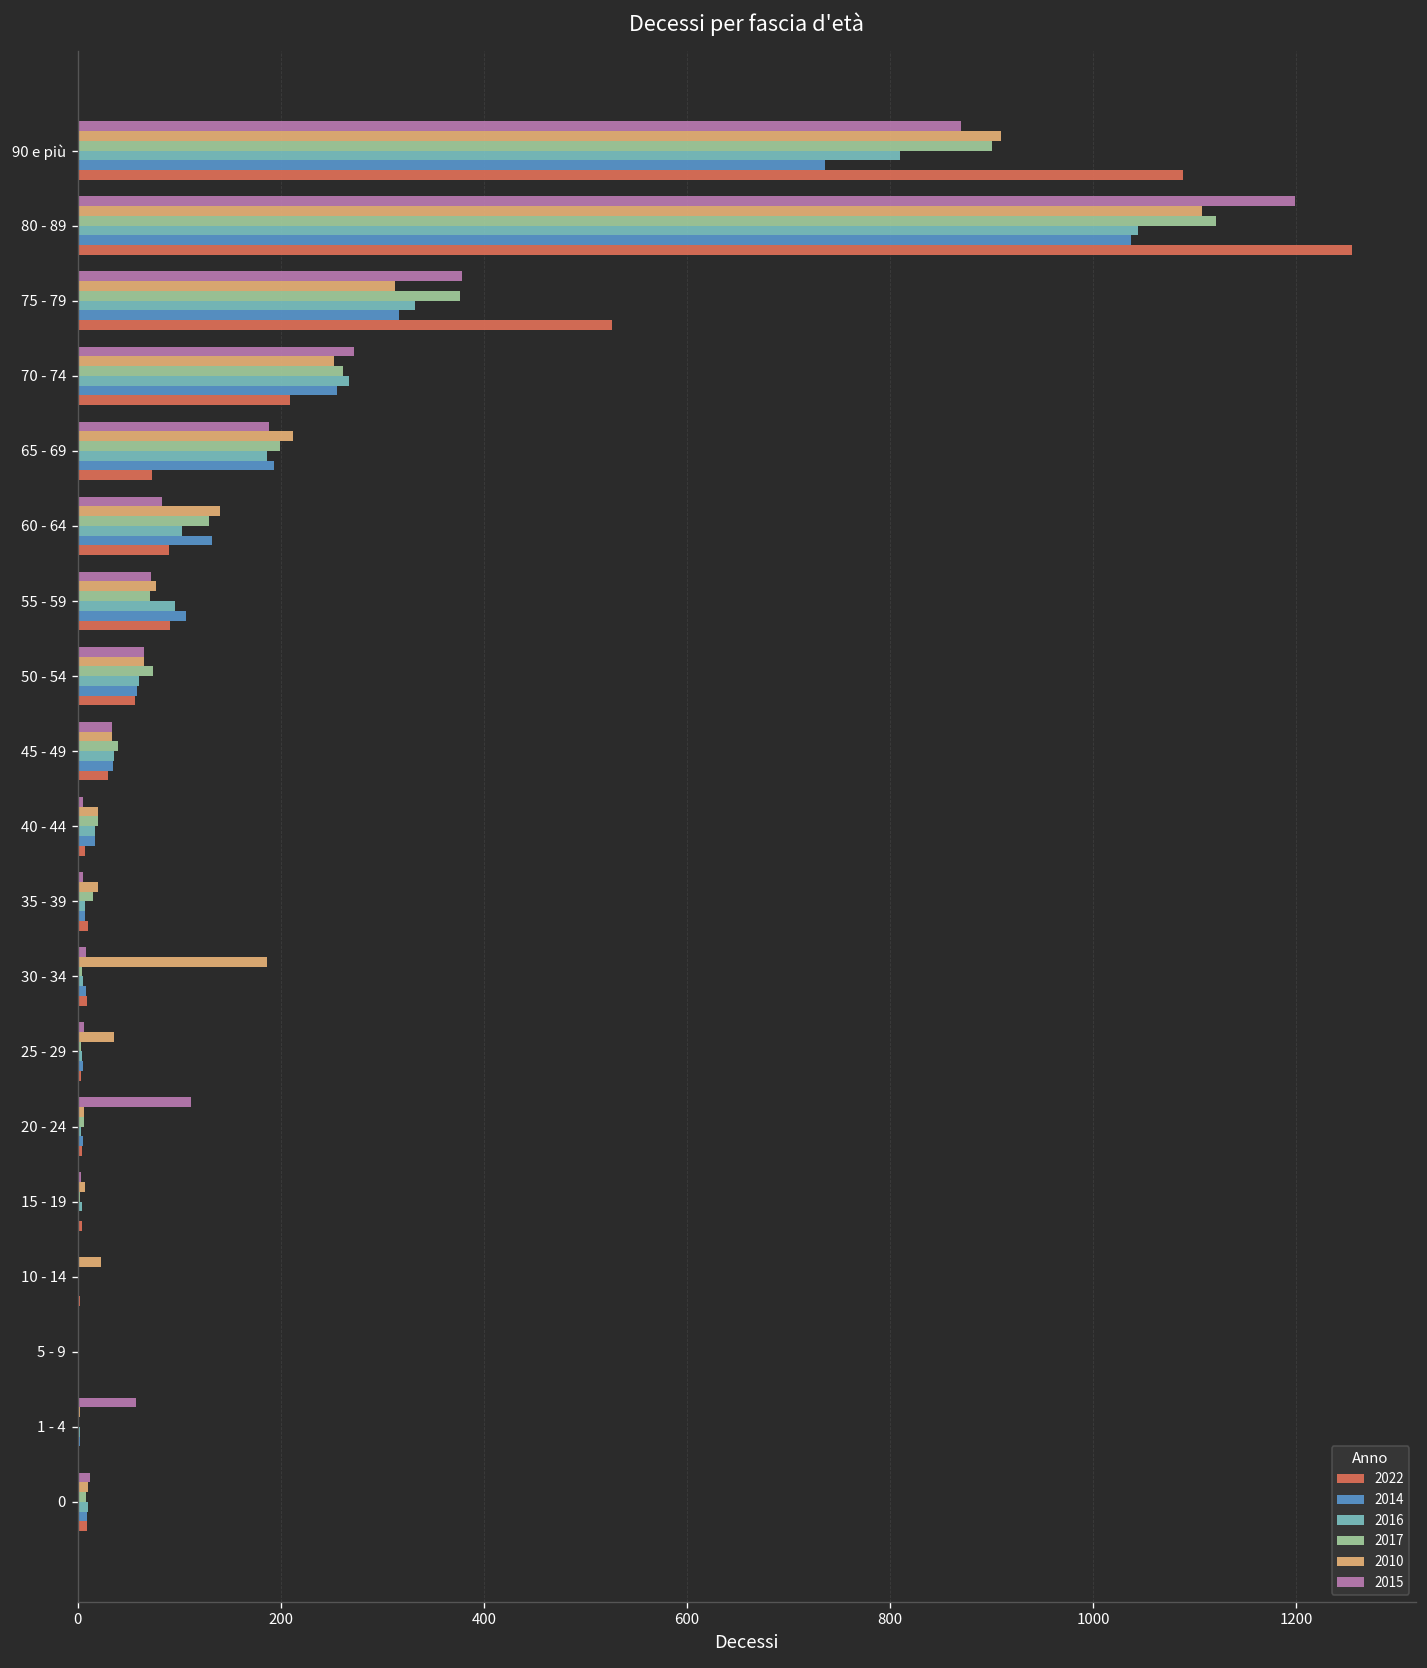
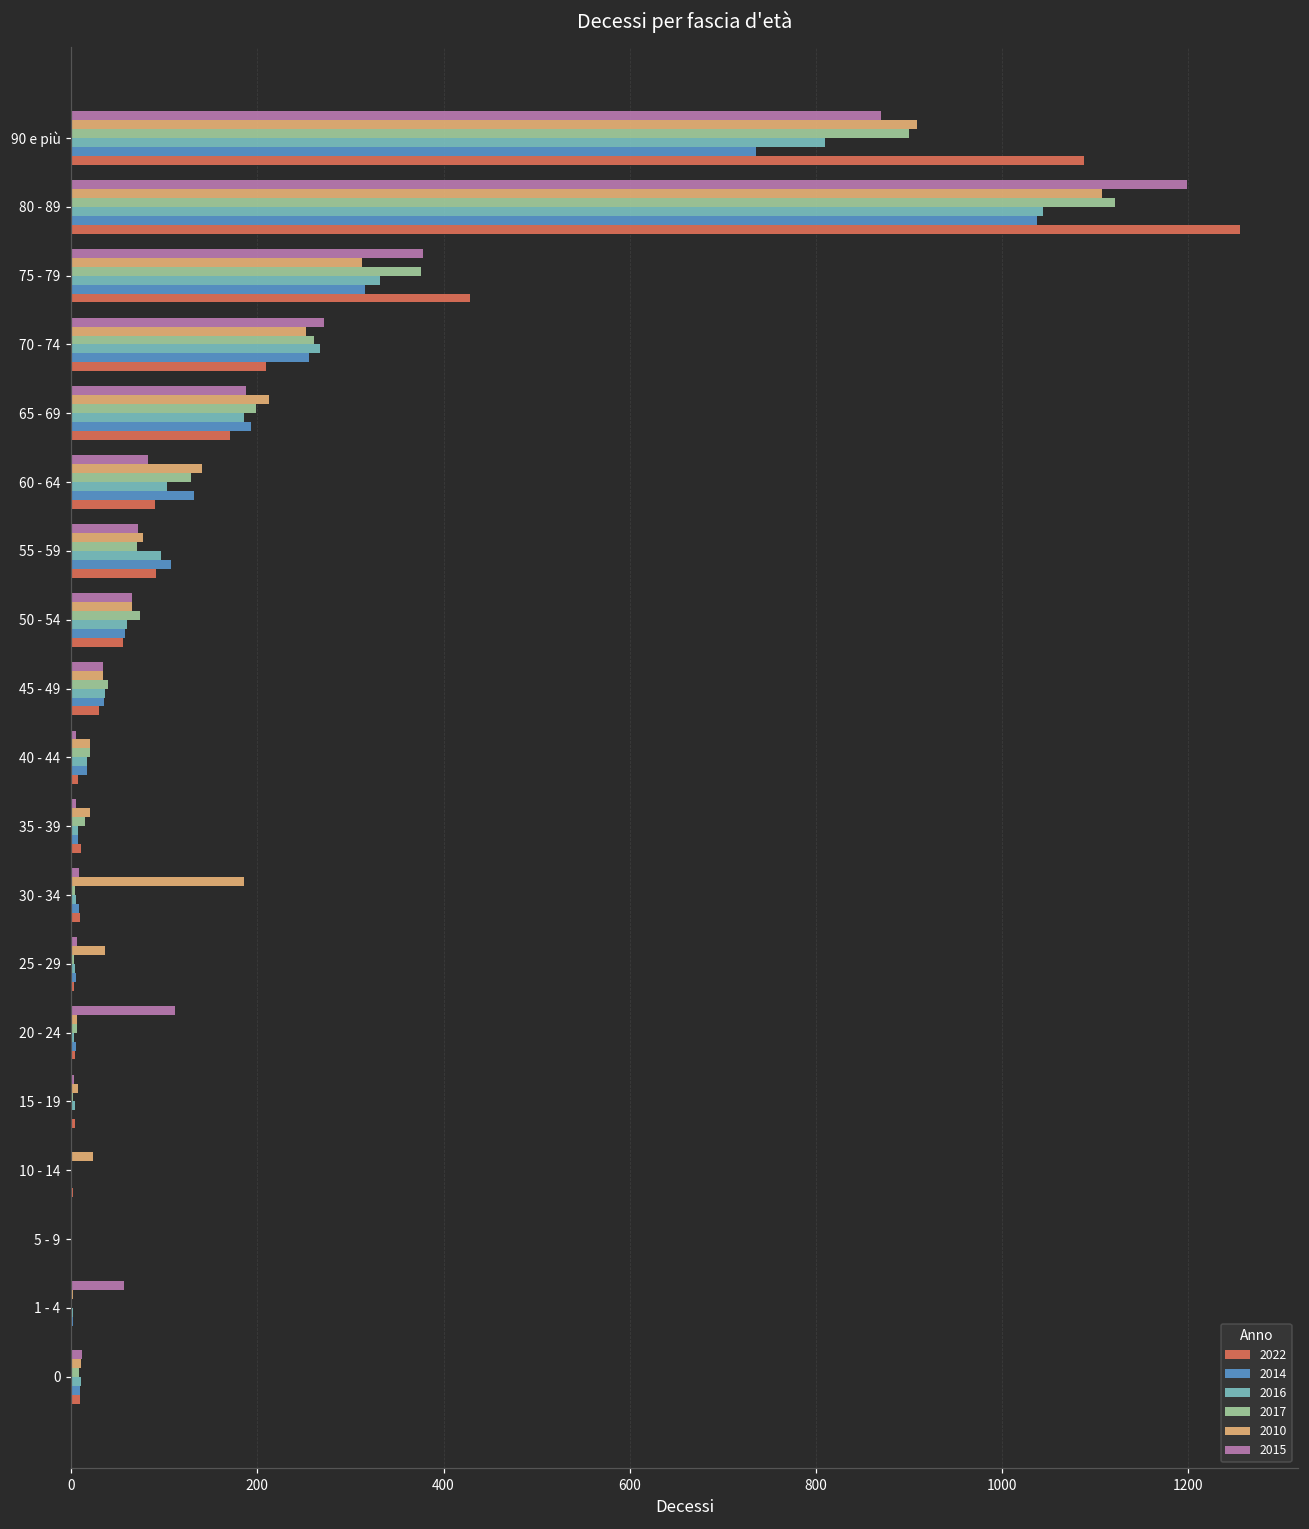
2022, 75 - 79: 530 -> 430
2022, 65 - 69: 70 -> 170
